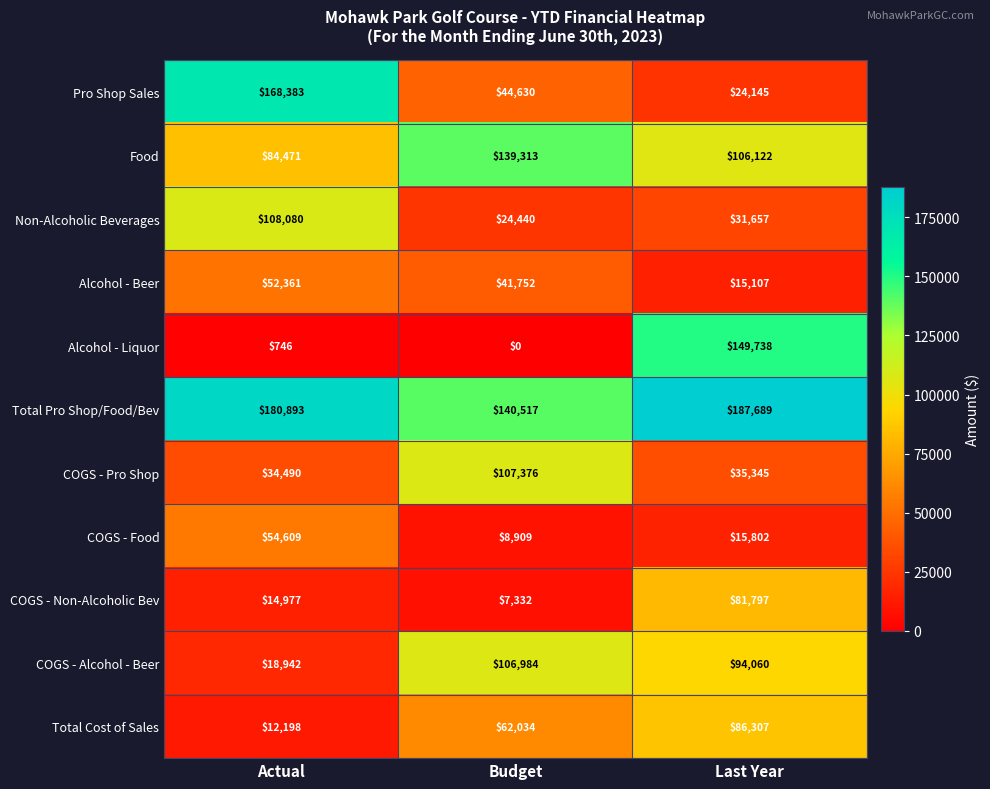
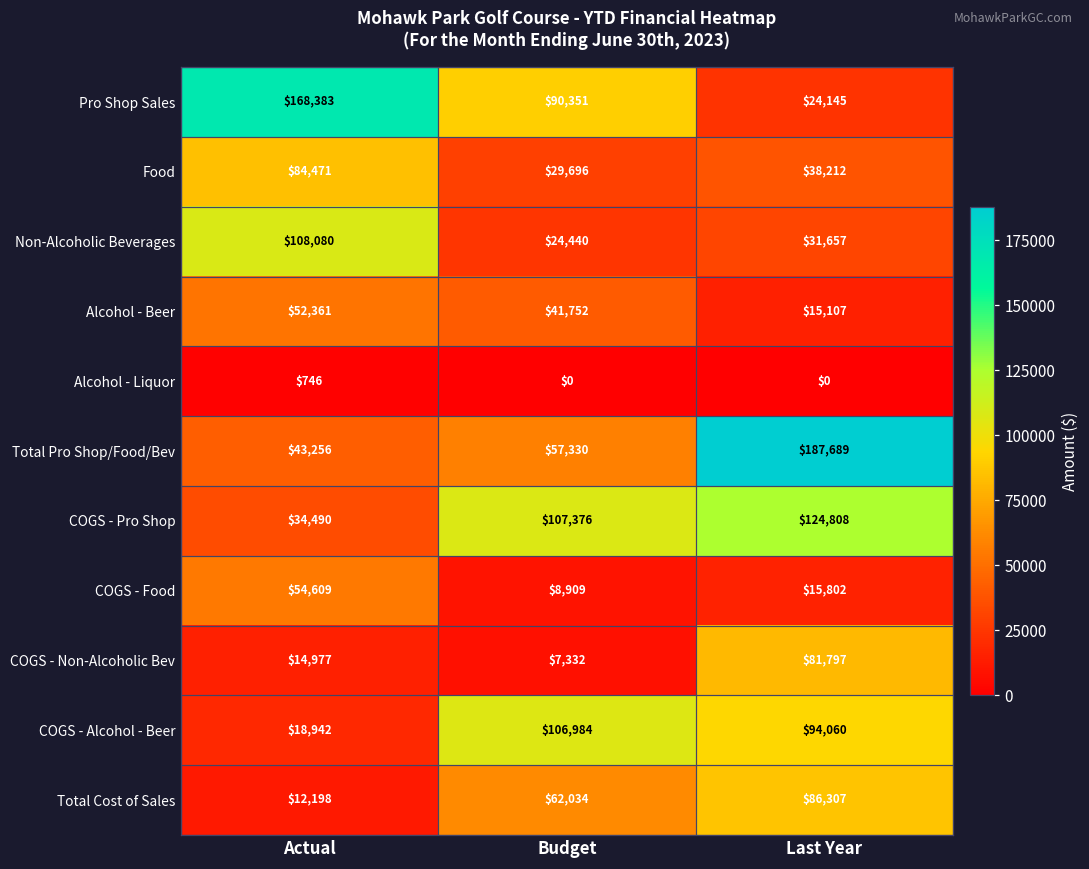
Pro Shop Sales, Budget: $44,630 -> $90,351
Food, Budget: $139,313 -> $29,696
Food, Last Year: $106,122 -> $38,212
Alcohol - Liquor, Last Year: $149,738 -> $0
Total Pro Shop/Food/Bev, Actual: $180,893 -> $43,256
Total Pro Shop/Food/Bev, Budget: $140,517 -> $57,330
COGS - Pro Shop, Last Year: $35,345 -> $124,808
